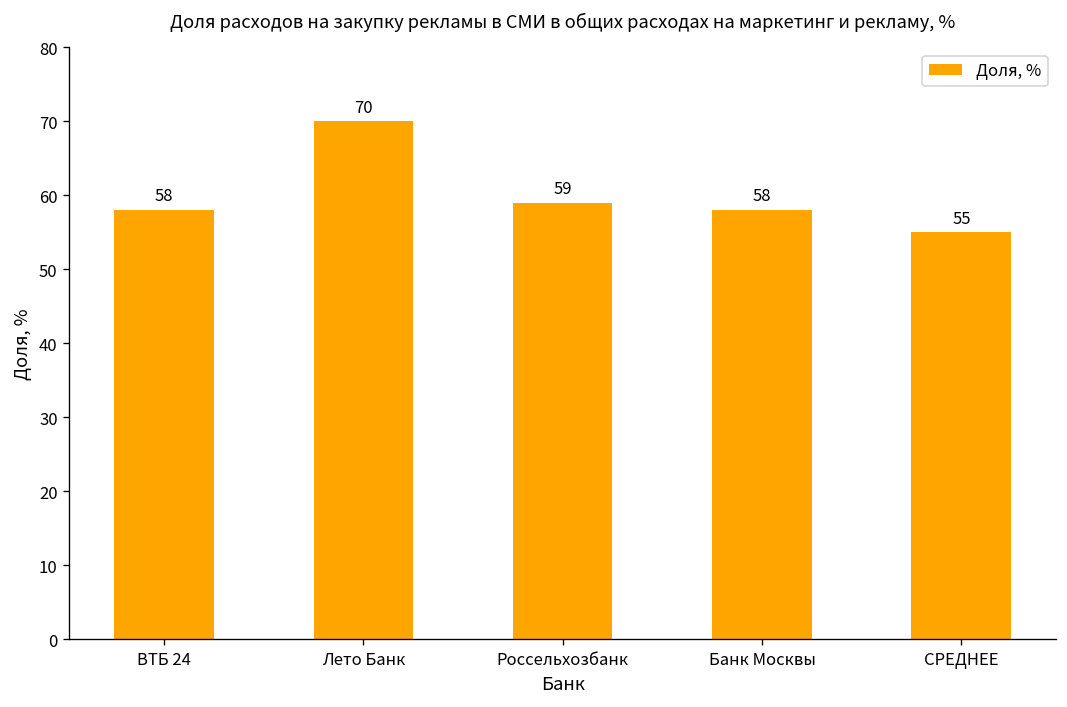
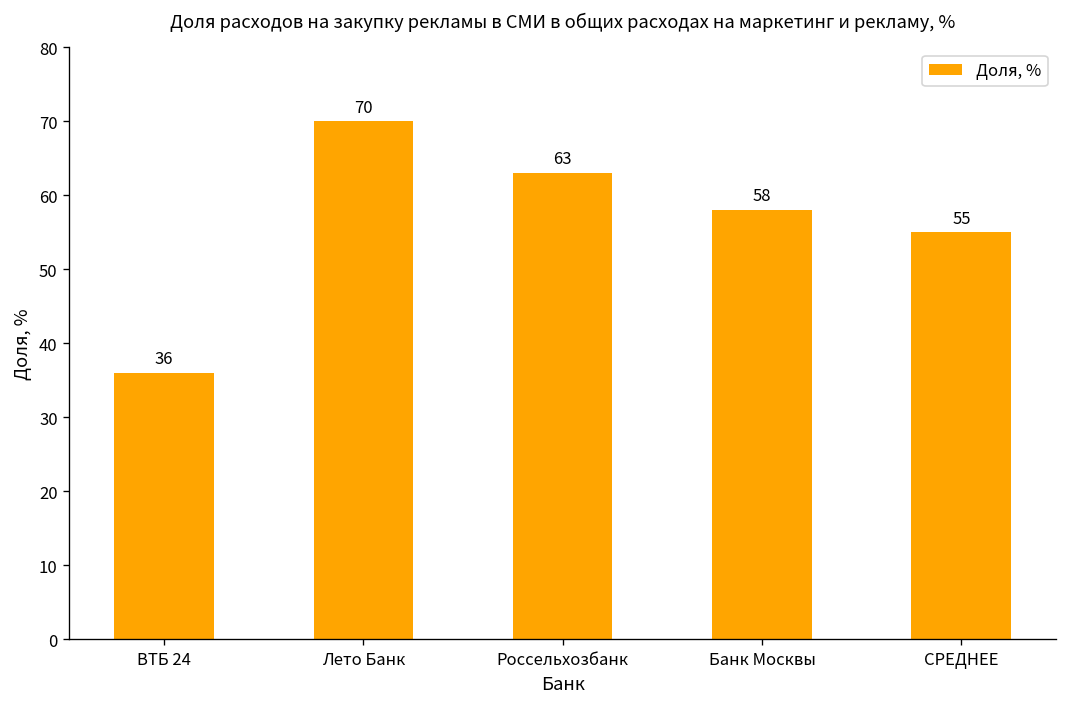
ВТБ 24: 58 -> 36
Россельхозбанк: 59 -> 63
